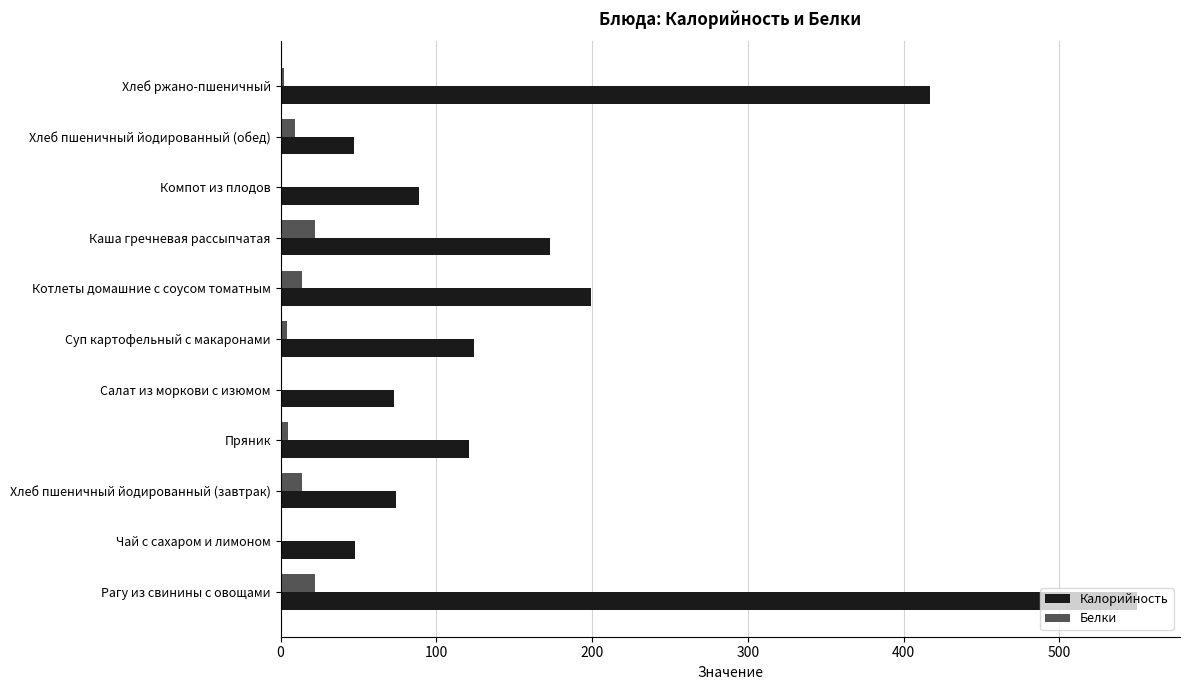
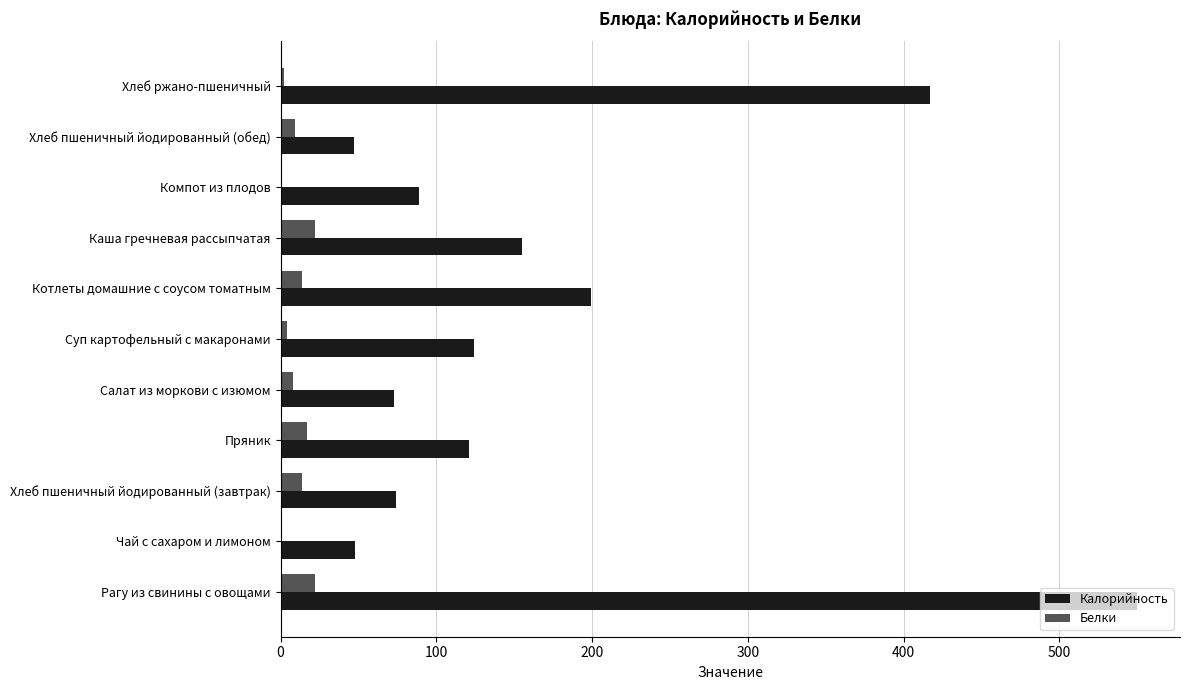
Калорийность, Каша гречневая рассыпчатая: 173 -> 155
Белки, Салат из моркови с изюмом: 1 -> 8
Белки, Пряник: 5 -> 17
